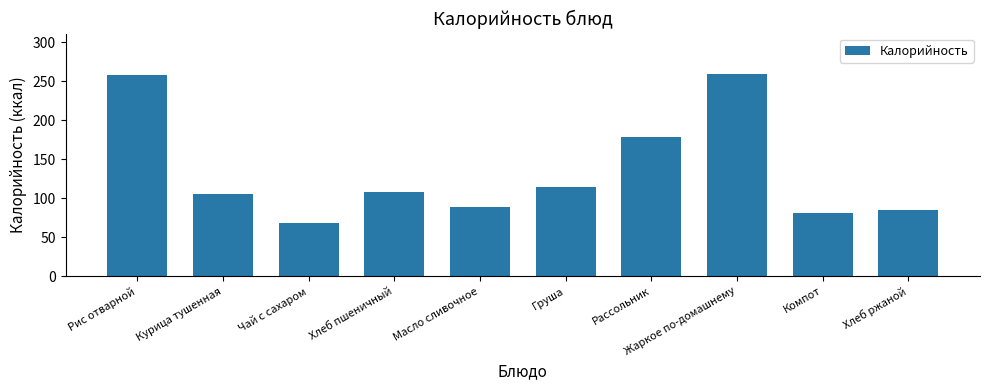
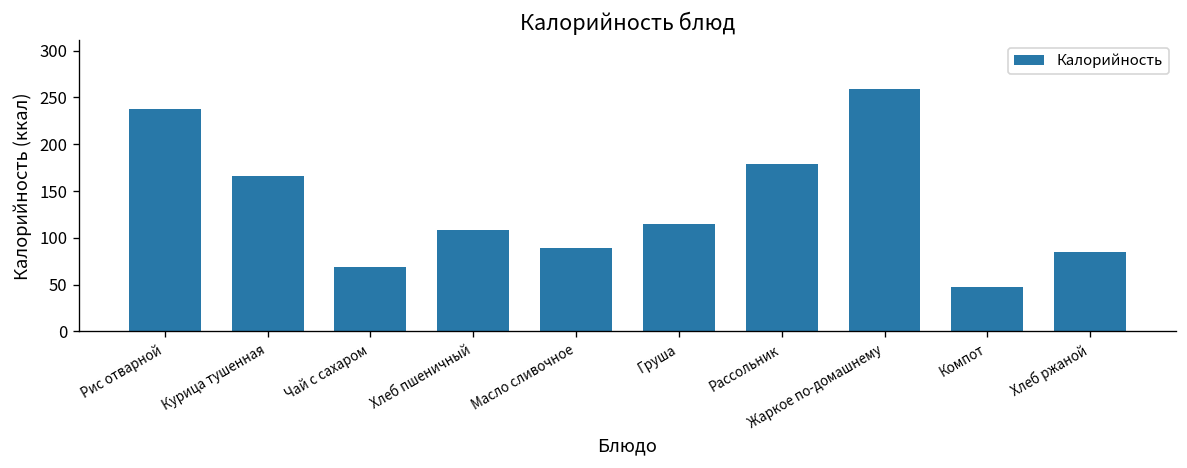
Рис отварной: 260 -> 240
Курица тушенная: 110 -> 170
Компот: 80 -> 50
